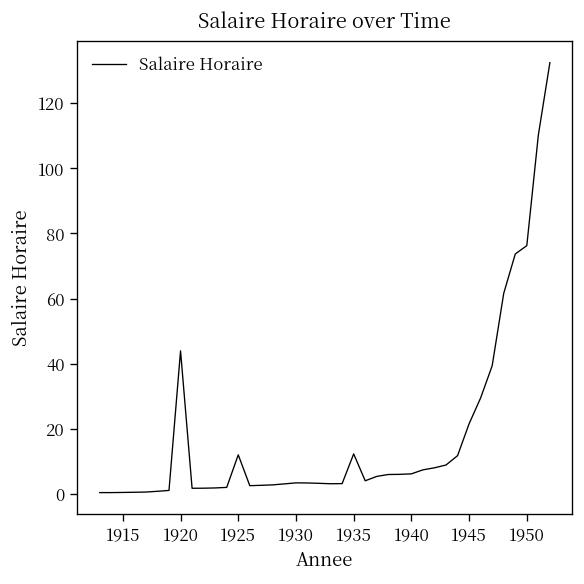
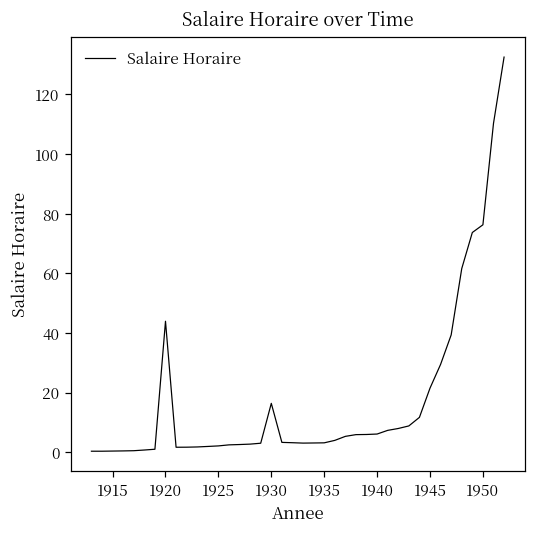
1925: 12 -> 2
1930: 3 -> 16
1935: 12 -> 3
